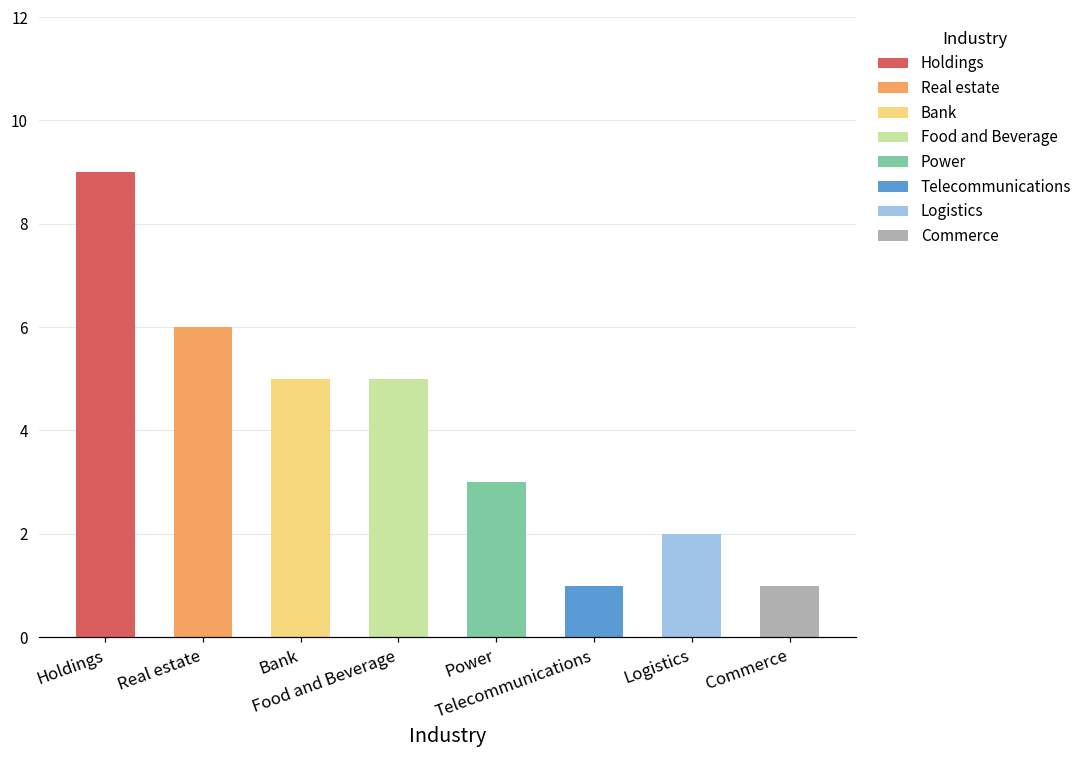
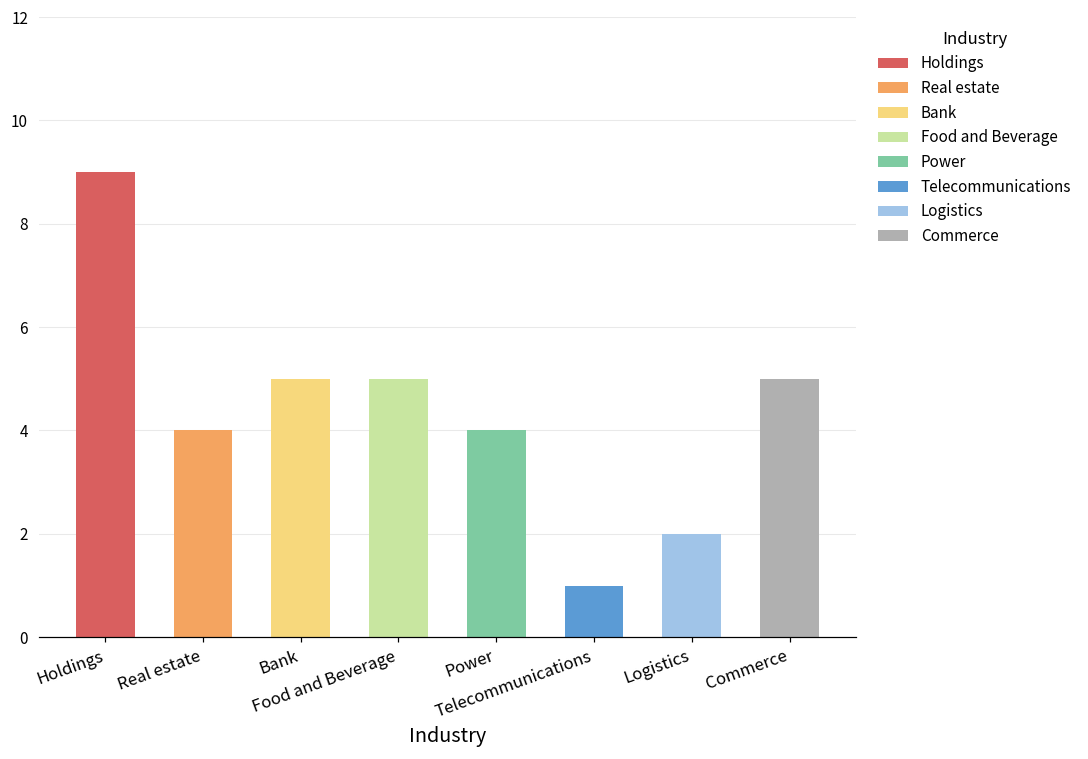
Real estate: 6 -> 4
Power: 3 -> 4
Commerce: 1 -> 5
